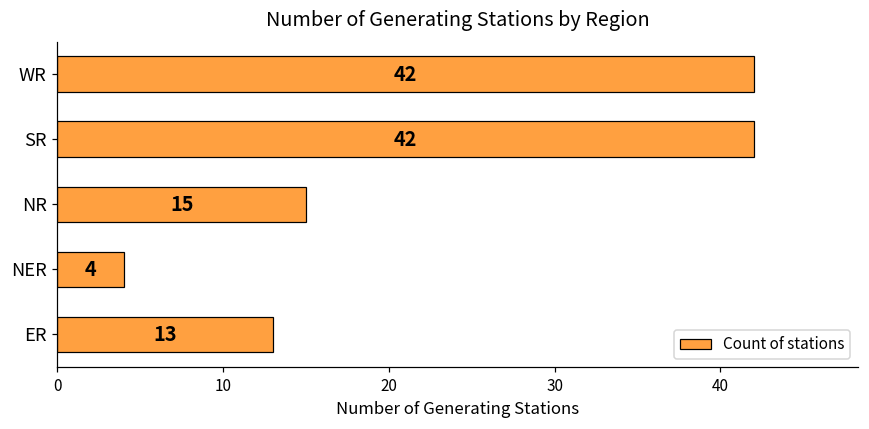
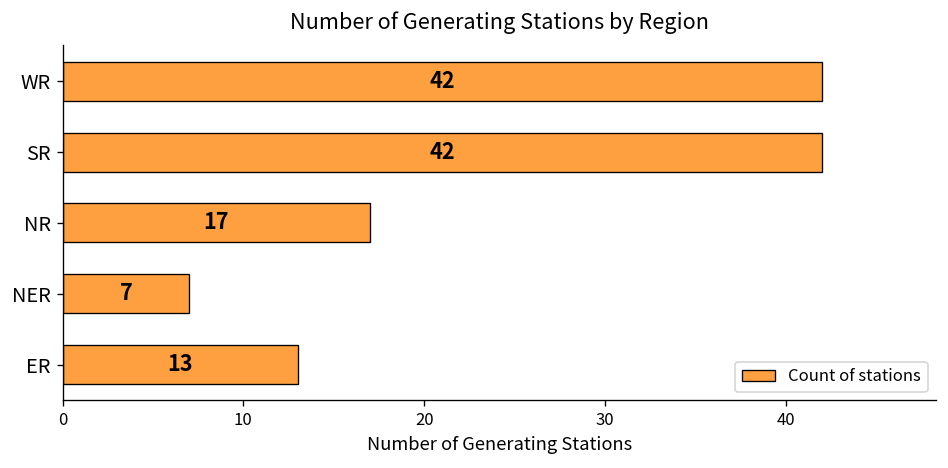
NR: 15 -> 17
NER: 4 -> 7
